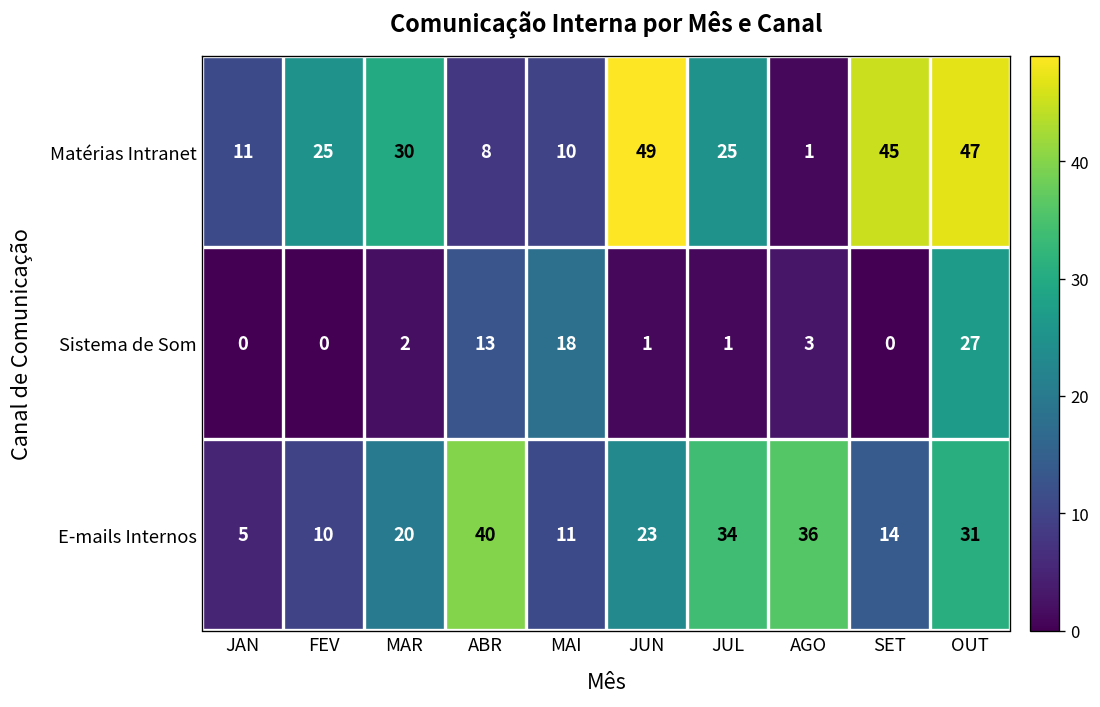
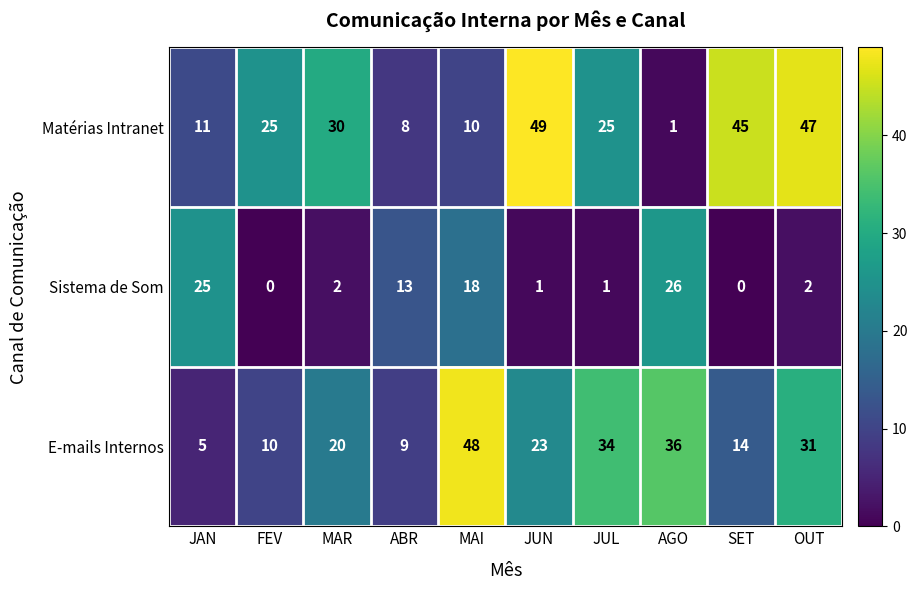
Sistema de Som, JAN: 0 -> 25
Sistema de Som, AGO: 3 -> 26
Sistema de Som, OUT: 27 -> 2
E-mails Internos, ABR: 40 -> 9
E-mails Internos, MAI: 11 -> 48
